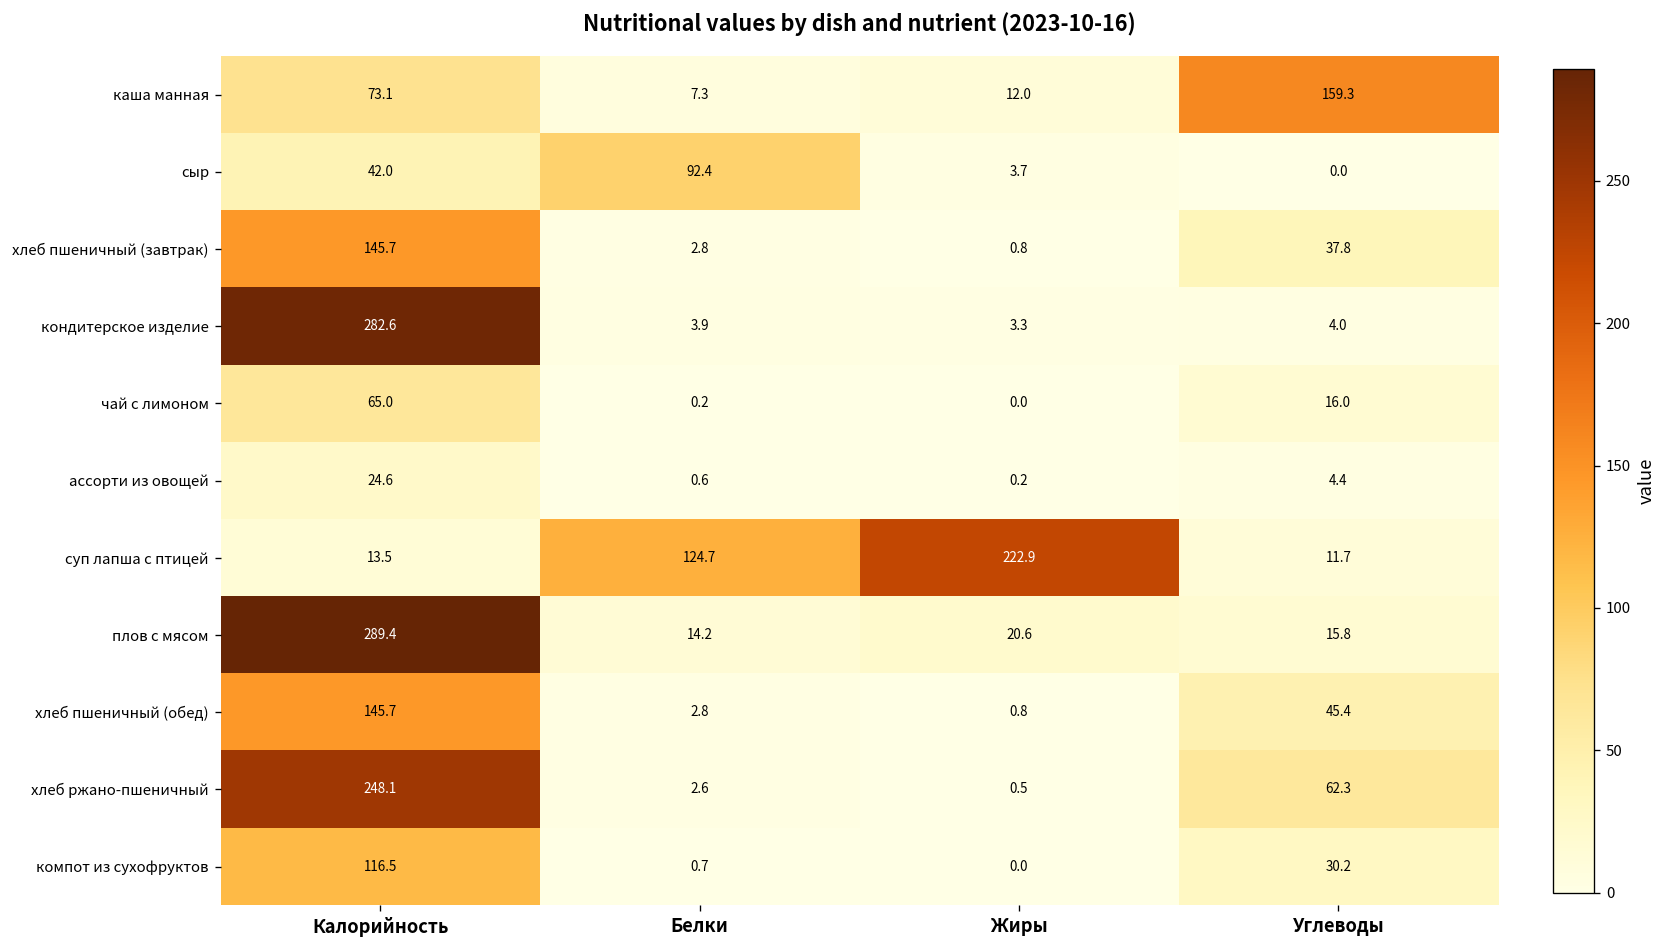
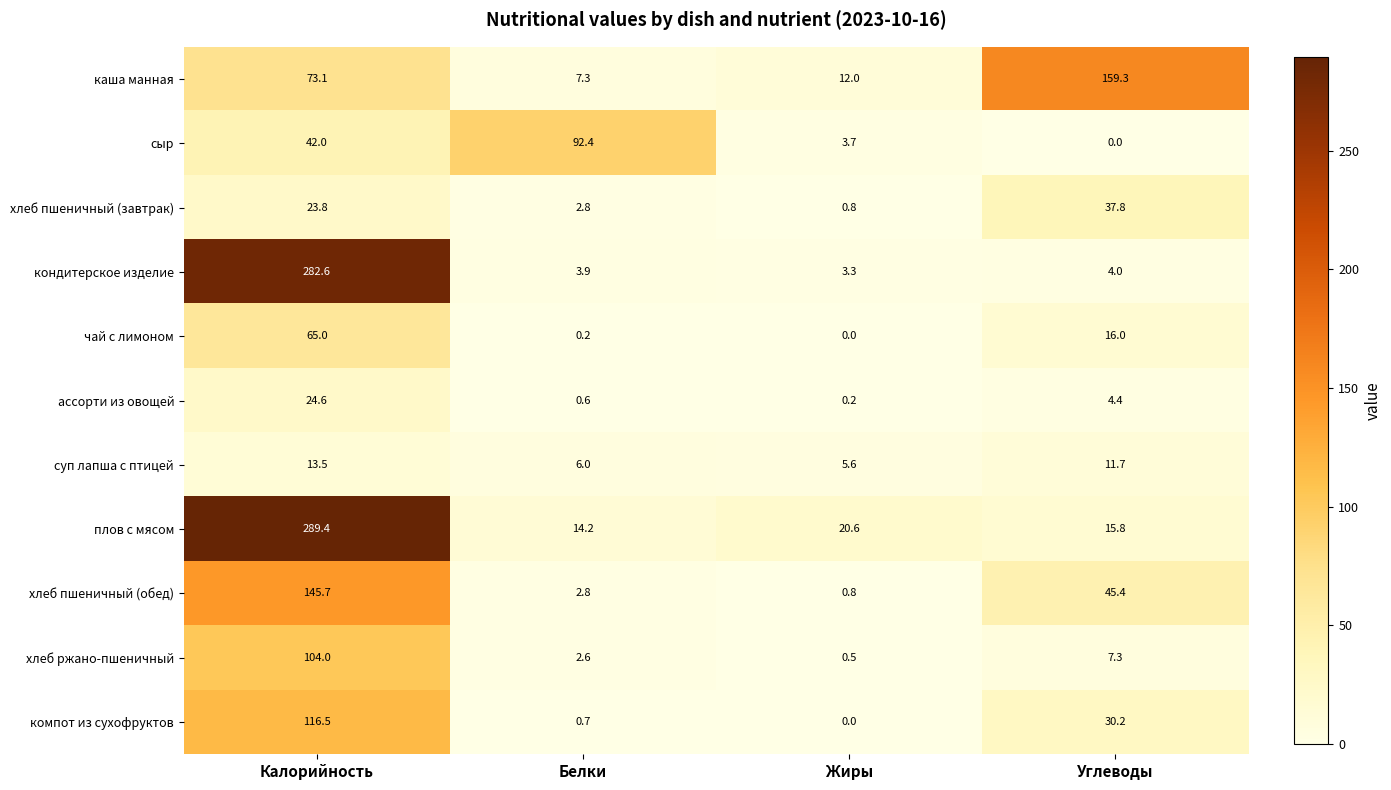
хлеб пшеничный (завтрак), Калорийность: 145.7 -> 23.8
суп лапша с птицей, Белки: 124.7 -> 6.0
суп лапша с птицей, Жиры: 222.9 -> 5.6
хлеб ржано-пшеничный, Калорийность: 248.1 -> 104.0
хлеб ржано-пшеничный, Углеводы: 62.3 -> 7.3
